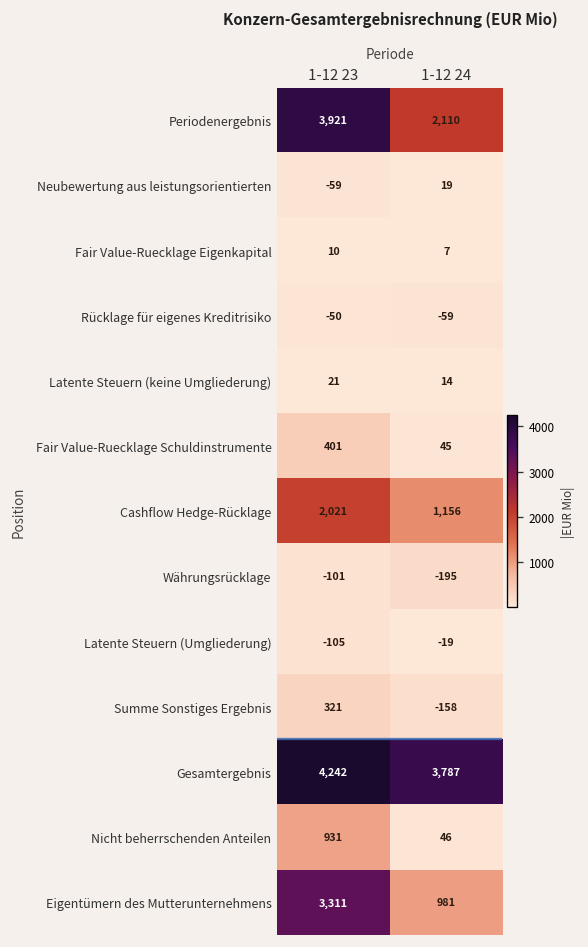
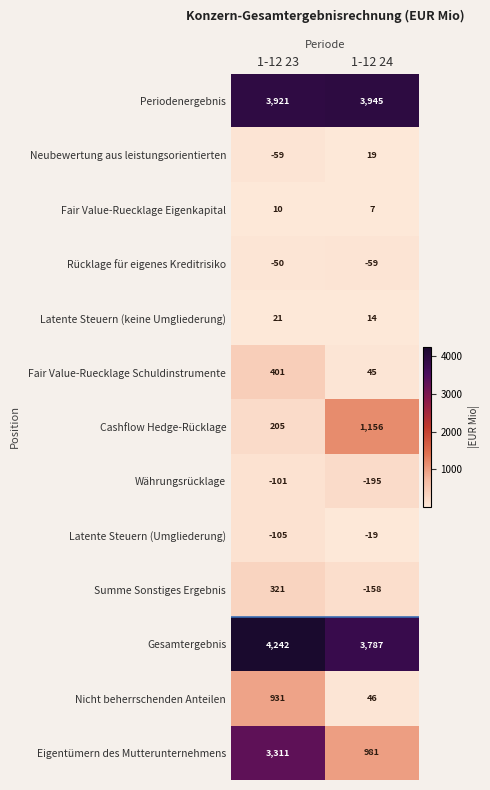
Periodenergebnis, 1-12 24: 2,110 -> 3,945
Cashflow Hedge-Rücklage, 1-12 23: 2,021 -> 205
